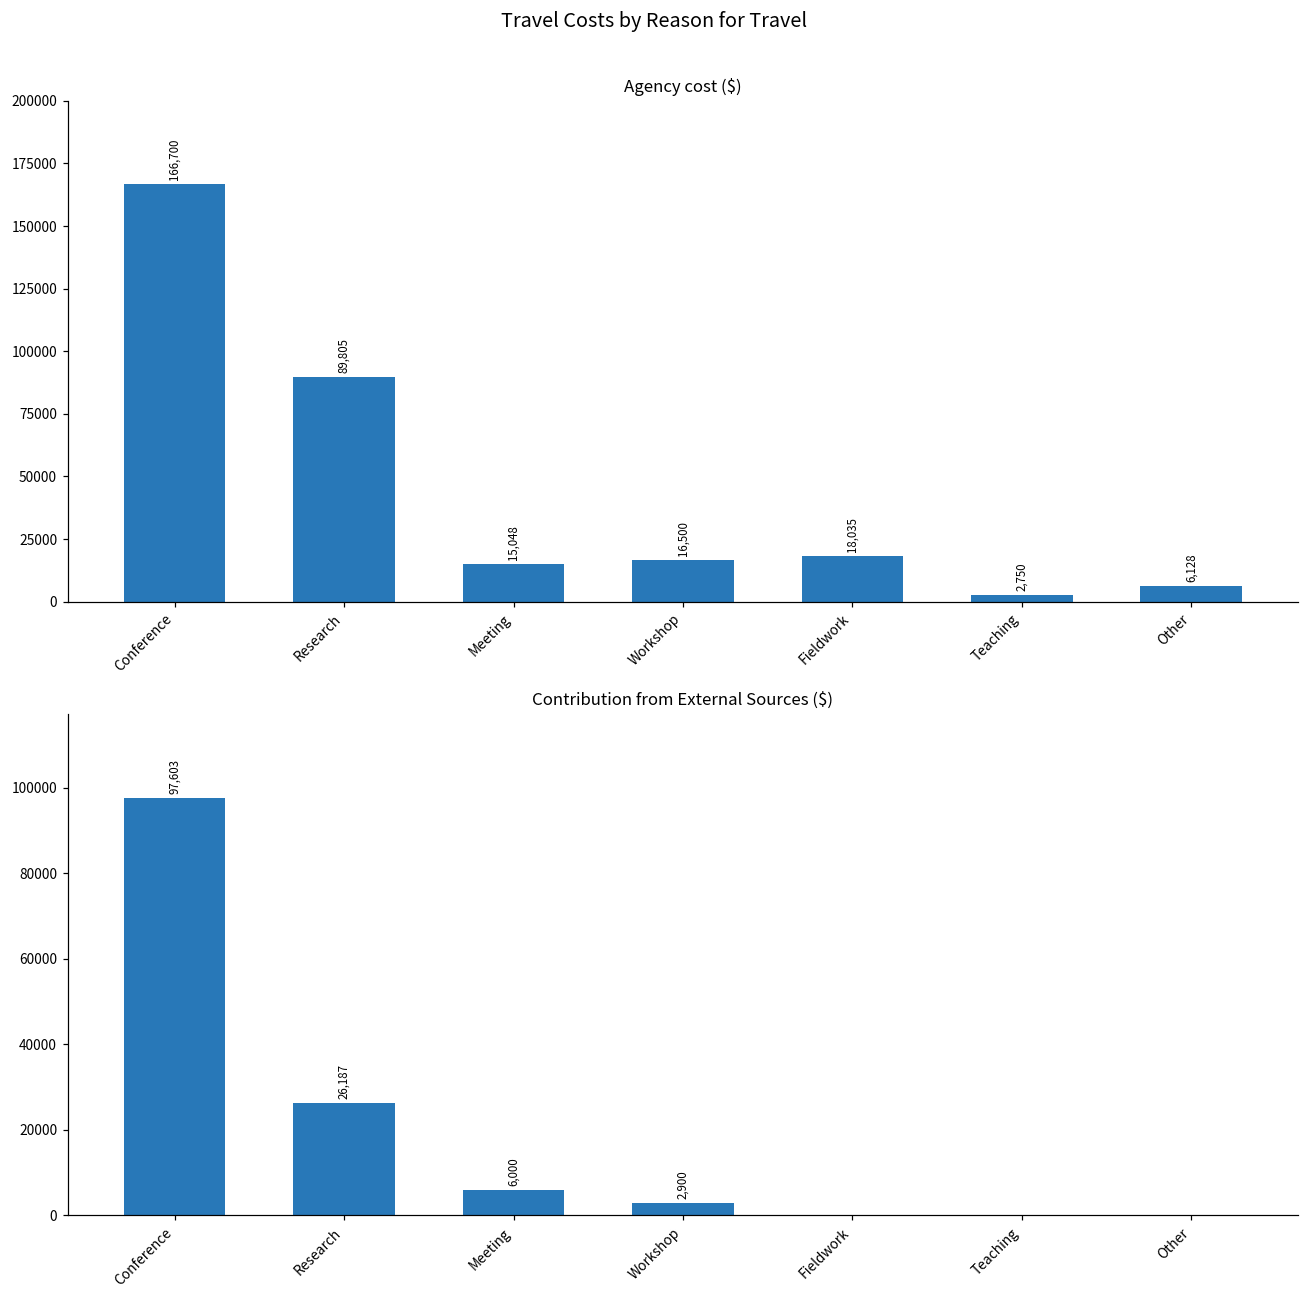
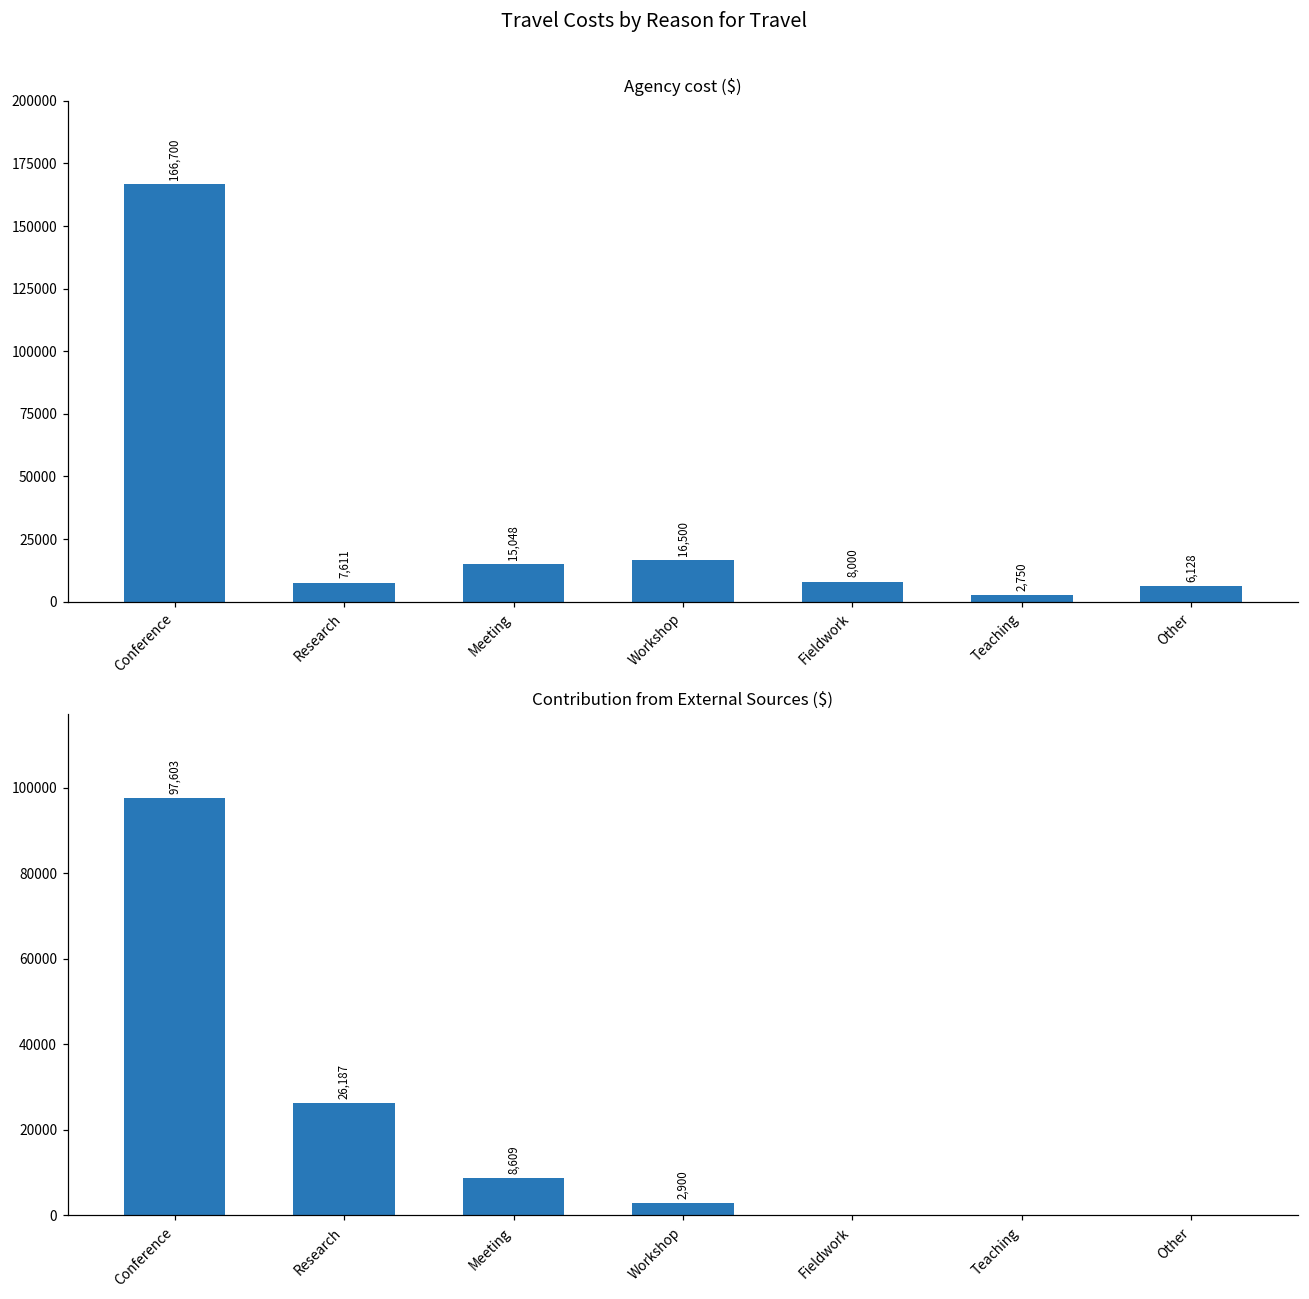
Agency cost ($), Research: 89,805 -> 7,611
Agency cost ($), Fieldwork: 18,035 -> 8,000
Contribution from External Sources ($), Meeting: 6,000 -> 8,609
